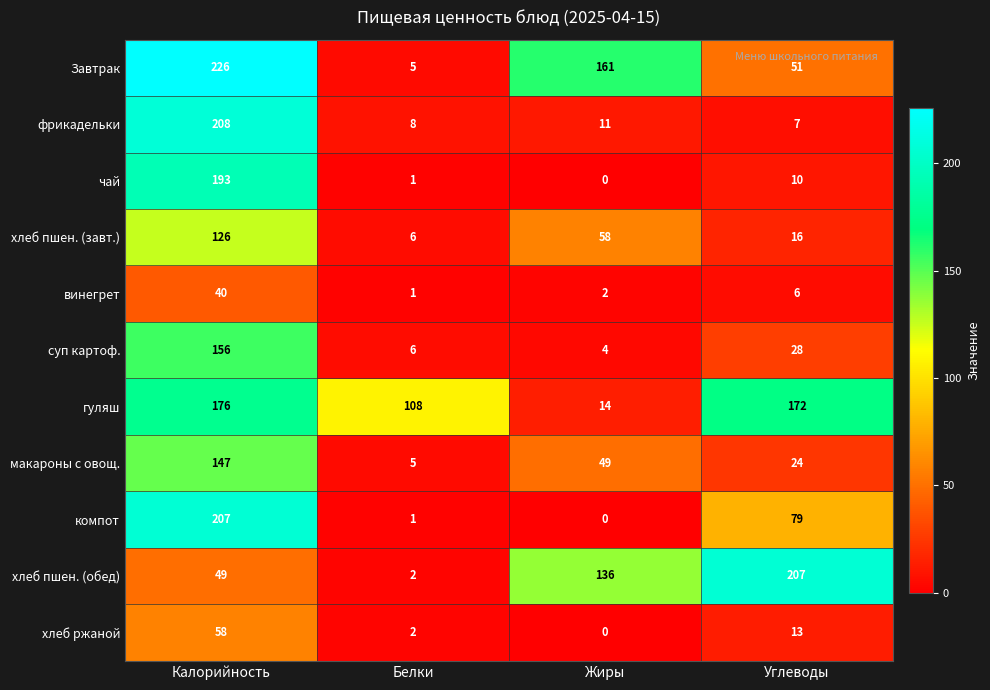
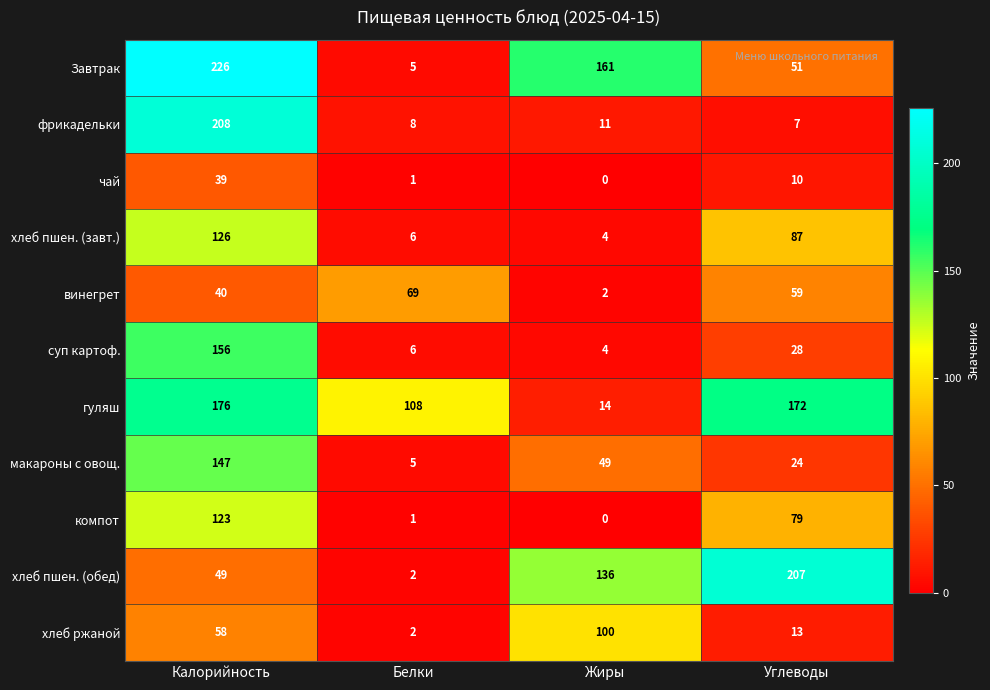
чай, Калорийность: 193 -> 39
хлеб пшен. (завт.), Жиры: 58 -> 4
хлеб пшен. (завт.), Углеводы: 16 -> 87
винегрет, Белки: 1 -> 69
винегрет, Углеводы: 6 -> 59
компот, Калорийность: 207 -> 123
хлеб ржаной, Жиры: 0 -> 100
